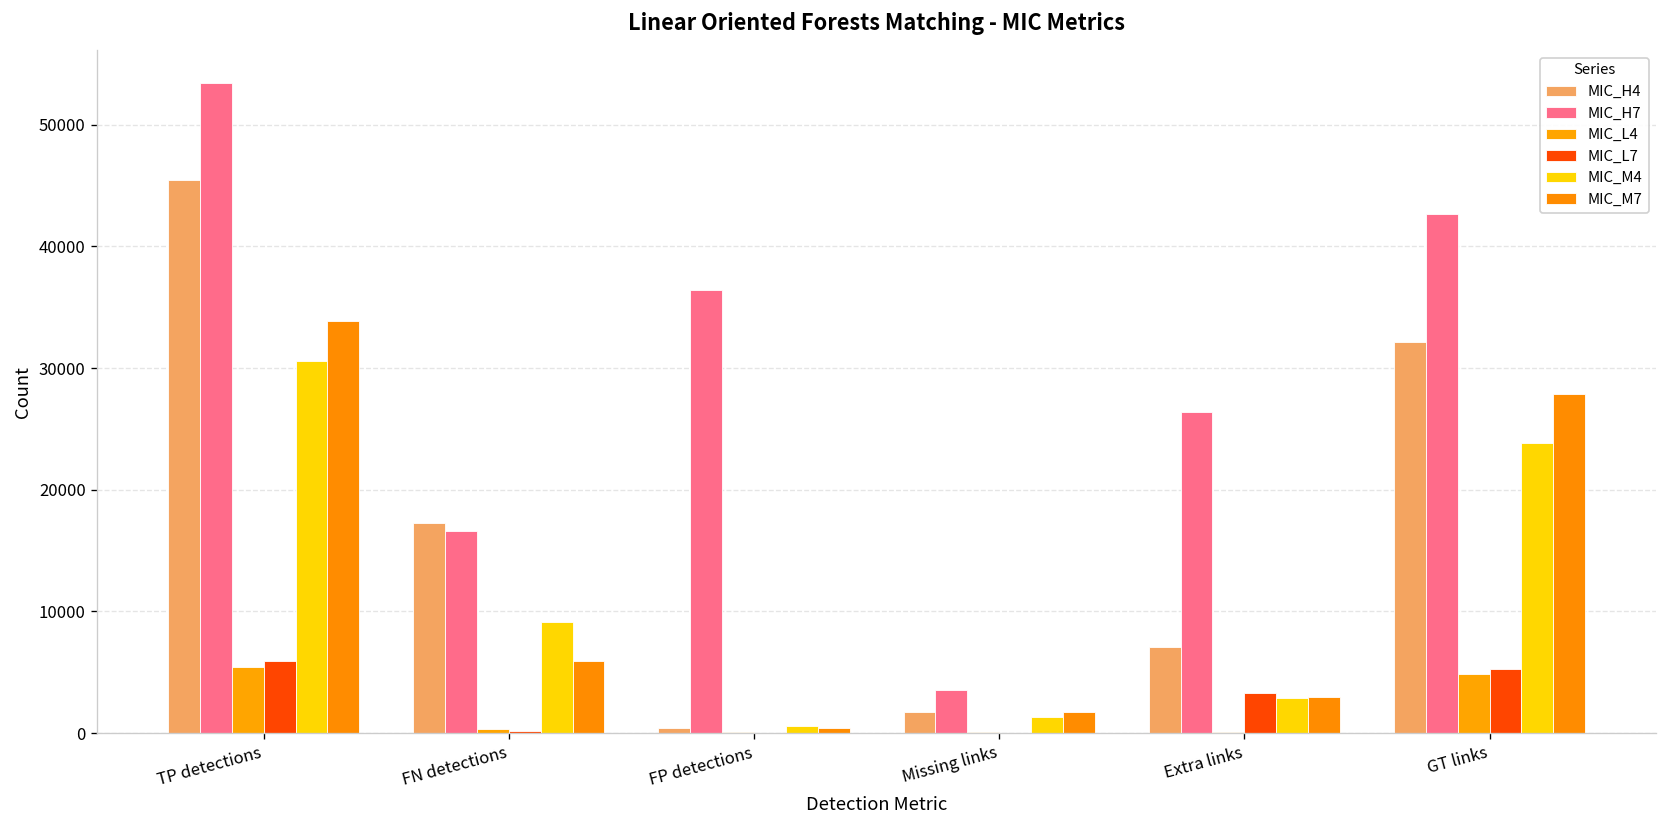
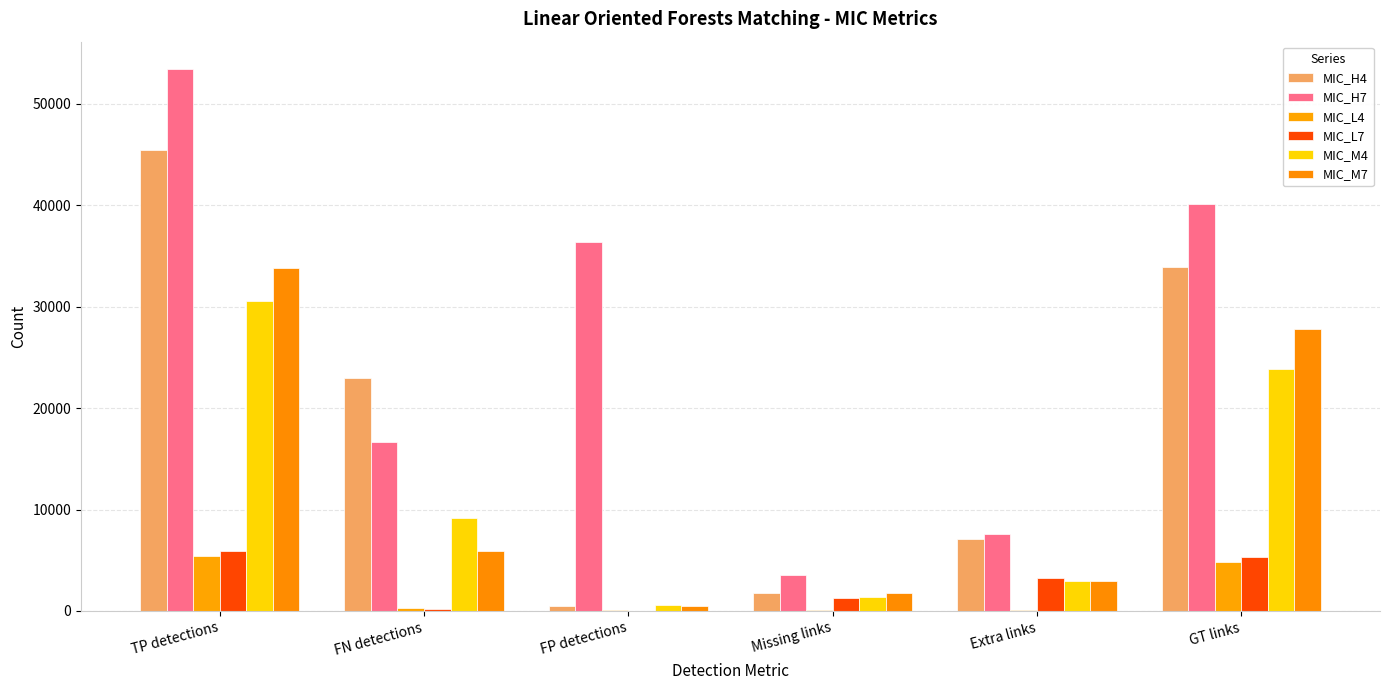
MIC_H4, FN detections: 17200 -> 23000
MIC_L7, Missing links: 100 -> 1200
MIC_H7, Extra links: 26400 -> 7600
MIC_H4, GT links: 32100 -> 33900
MIC_H7, GT links: 42600 -> 40200
